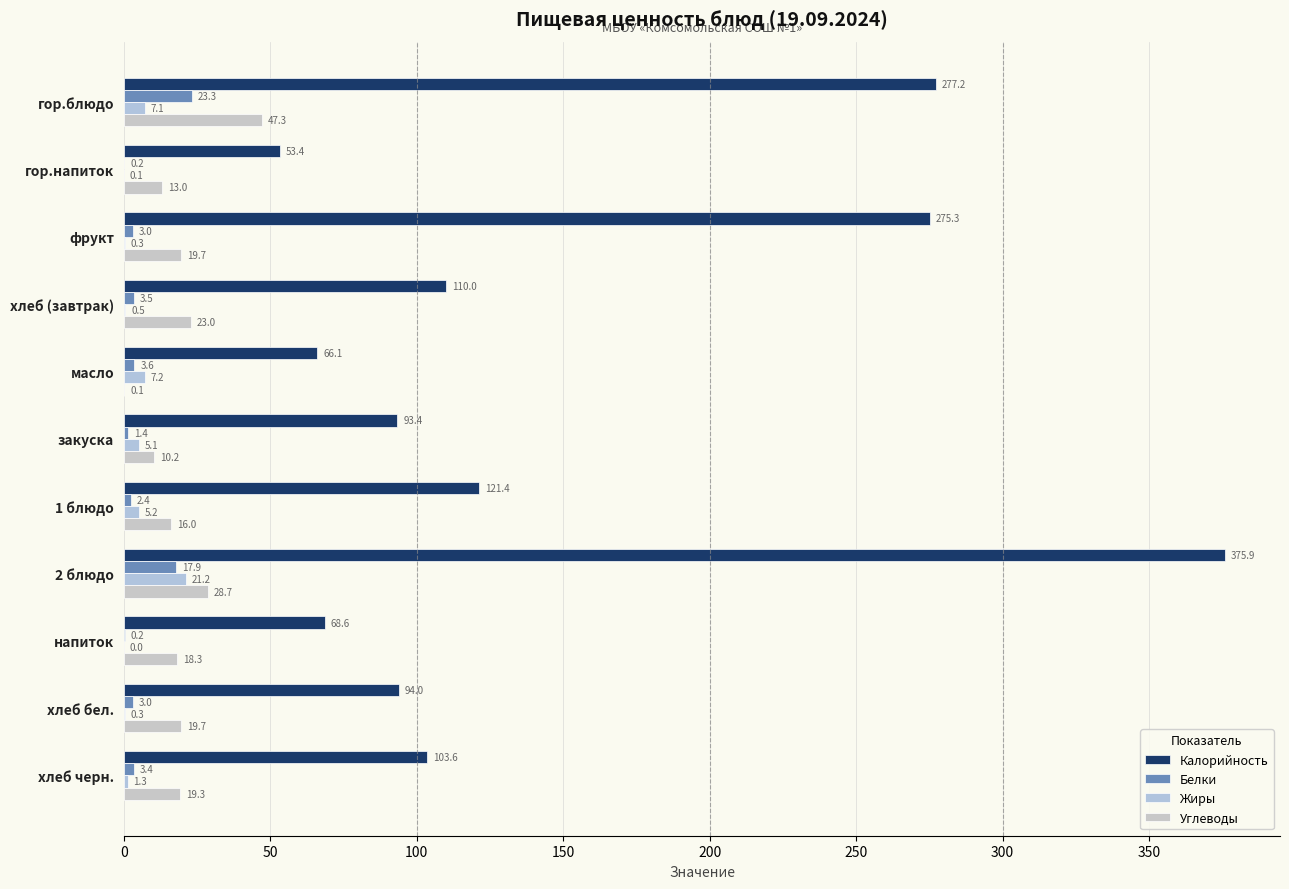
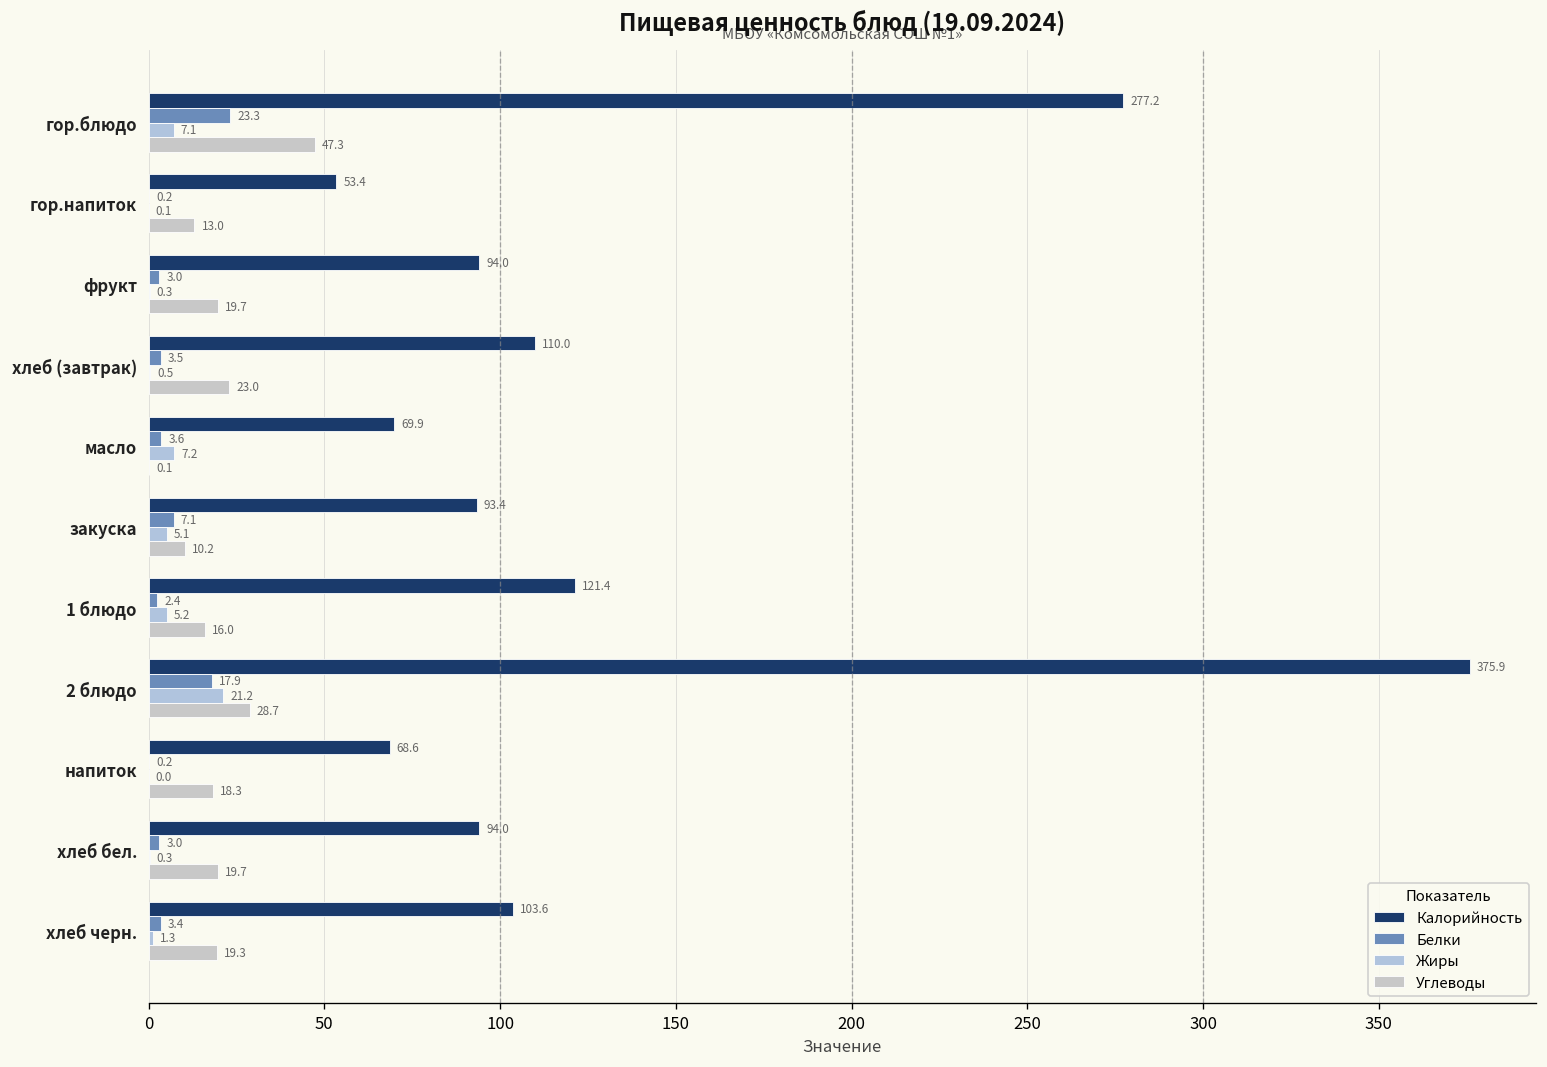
Калорийность, фрукт: 275.3 -> 94.0
Калорийность, масло: 66.1 -> 69.9
Белки, закуска: 1.4 -> 7.1
